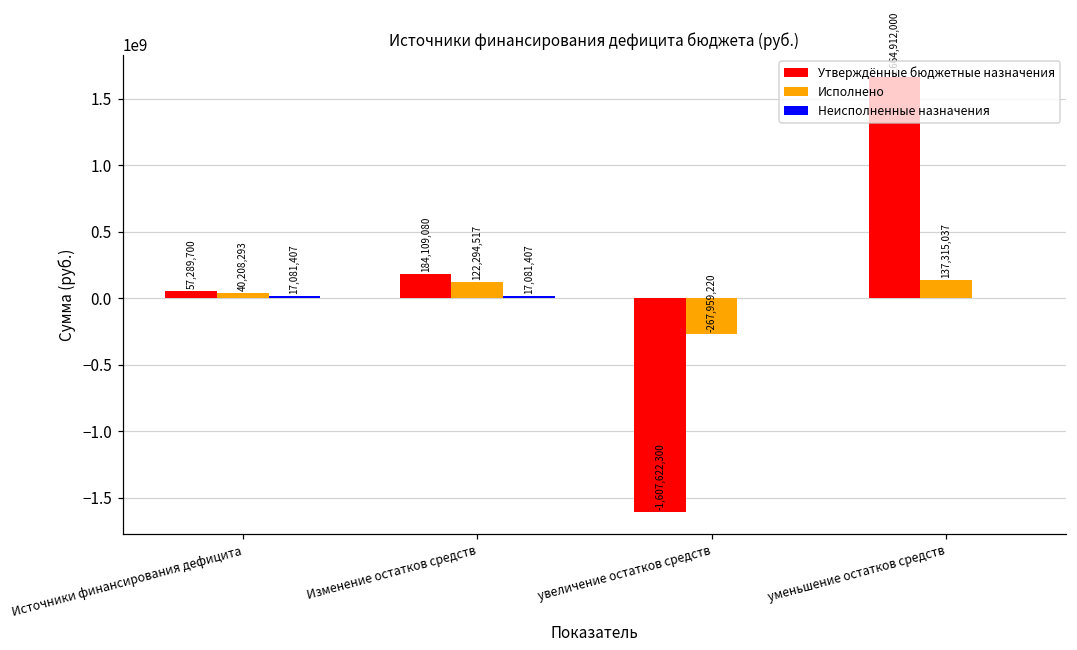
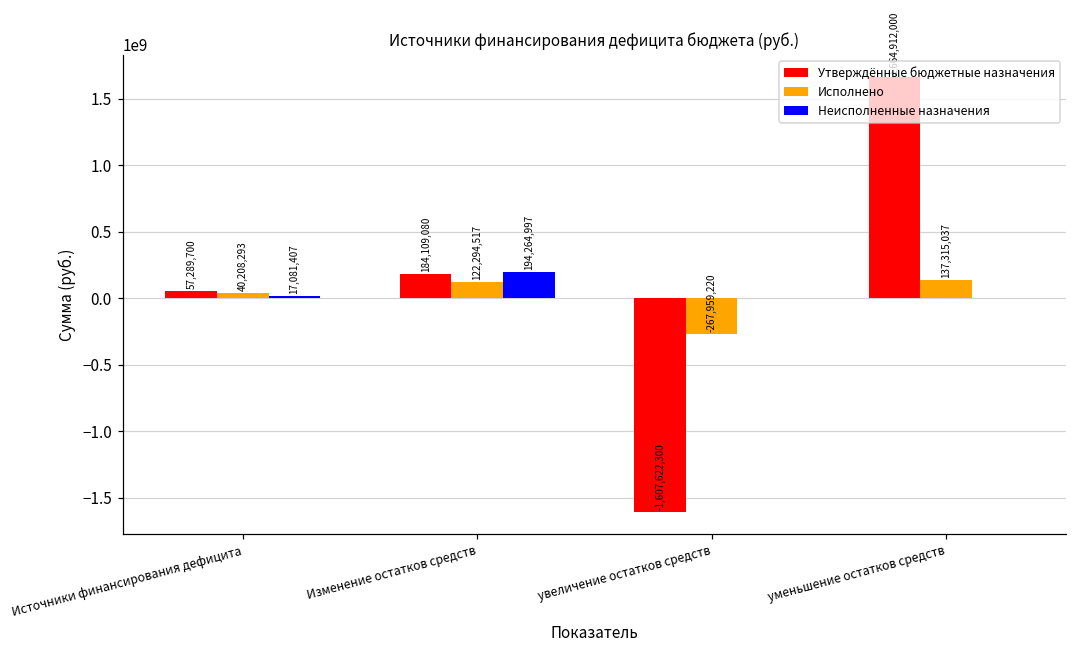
Неисполненные назначения, Изменение остатков средств: 17,081,407 -> 194,264,997
